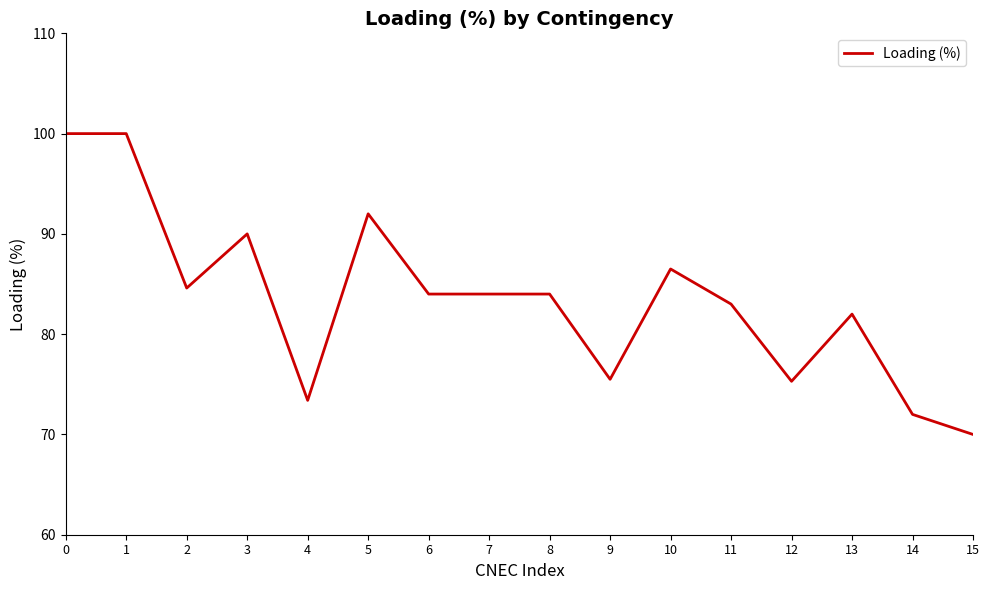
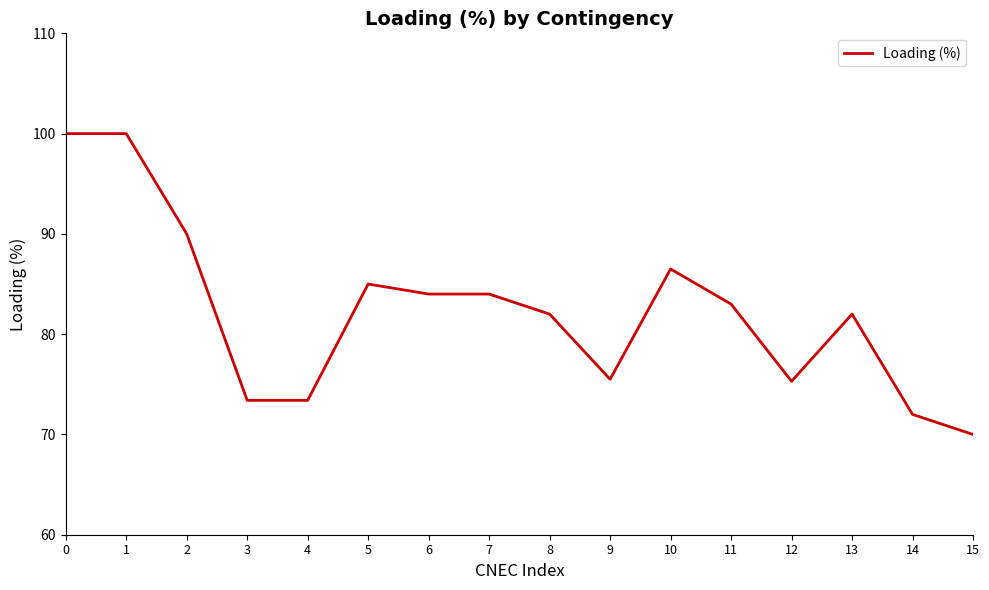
2: 84.6 -> 90.0
3: 90.0 -> 73.4
5: 92 -> 85
8: 84 -> 82
